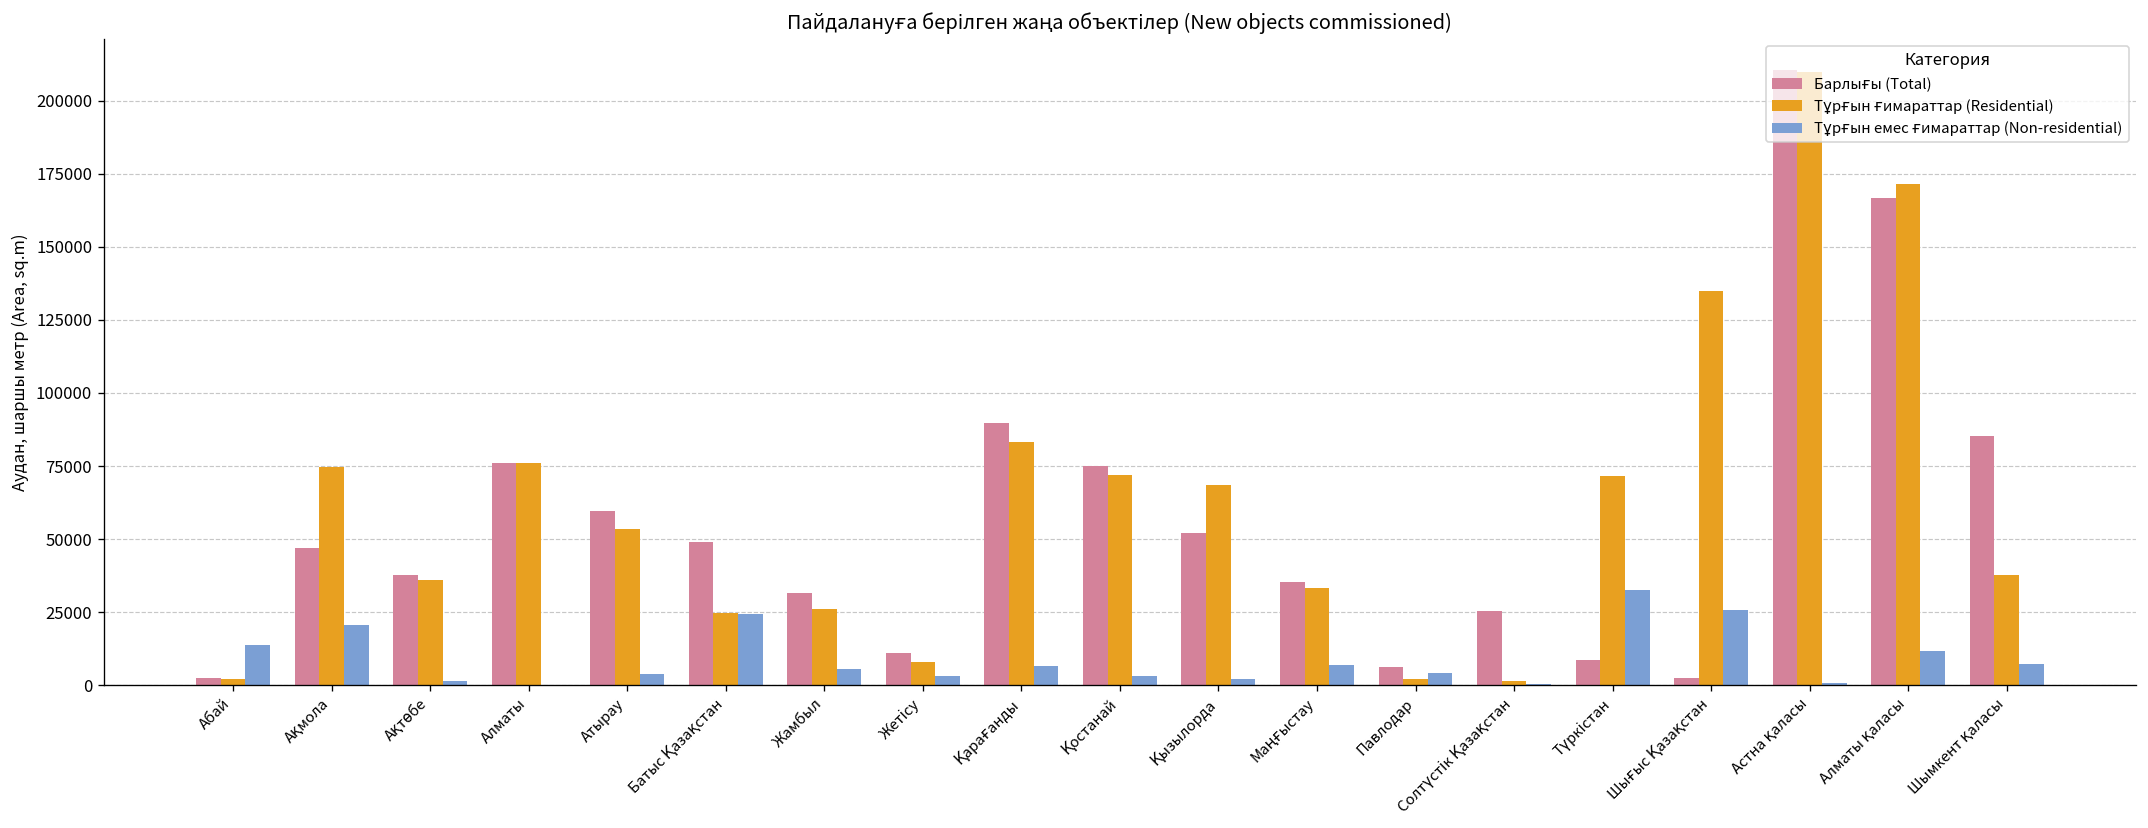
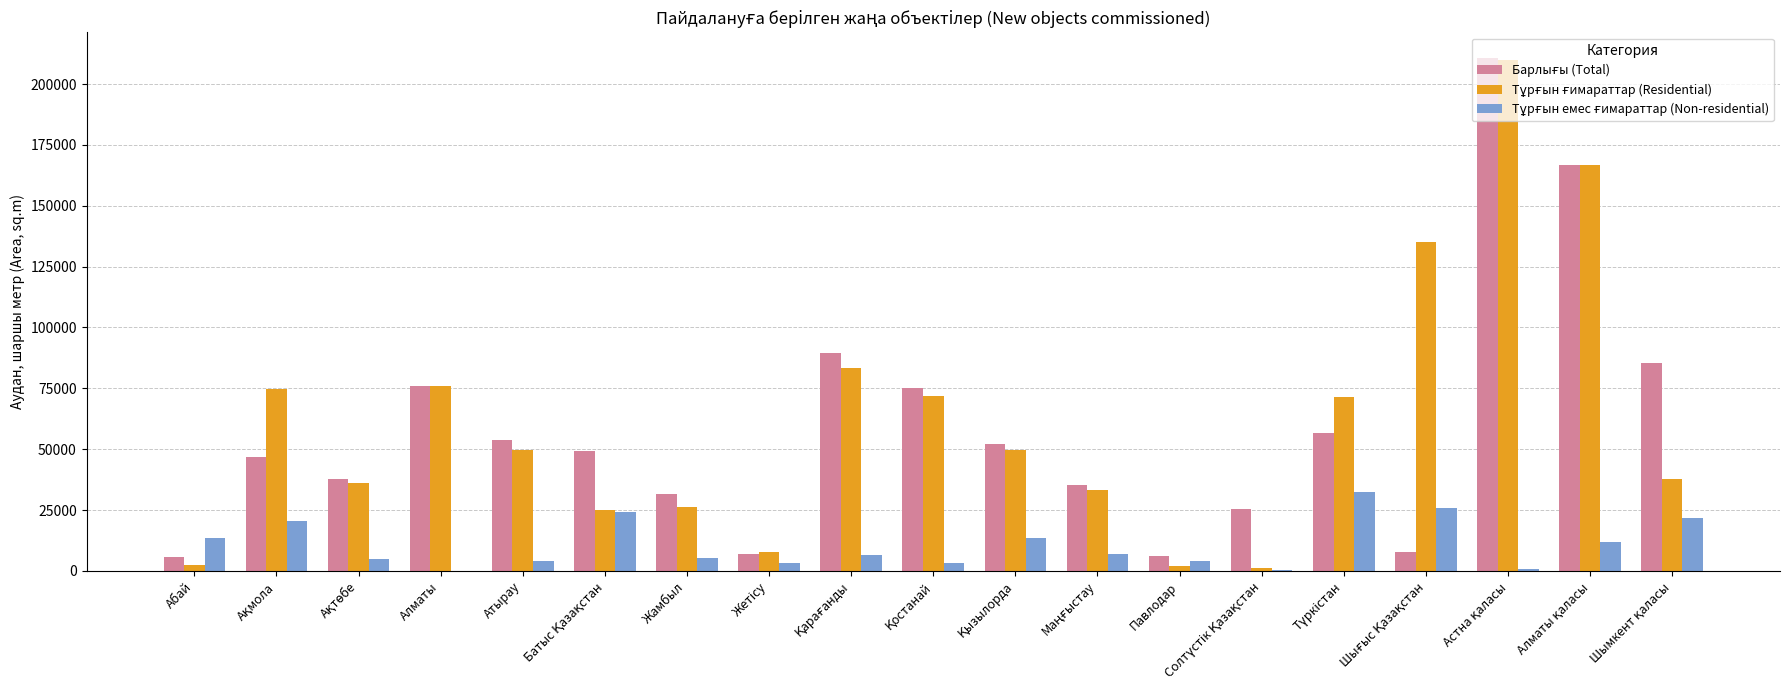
Барлығы (Total), Абай: 2000 -> 6000
Тұрғын емес ғимараттар (Non-residential), Ақтөбе: 1000 -> 5000
Барлығы (Total), Атырау: 60000 -> 54000
Тұрғын ғимараттар (Residential), Атырау: 53000 -> 50000
Барлығы (Total), Жетісу: 11000 -> 7000
Тұрғын ғимараттар (Residential), Қызылорда: 69000 -> 50000
Тұрғын емес ғимараттар (Non-residential), Қызылорда: 2000 -> 14000
Барлығы (Total), Түркістан: 9000 -> 57000
Барлығы (Total), Шығыс Қазақстан: 3000 -> 8000
Тұрғын ғимараттар (Residential), Алматы қаласы: 172000 -> 167000
Тұрғын емес ғимараттар (Non-residential), Шымкент қаласы: 7000 -> 22000
